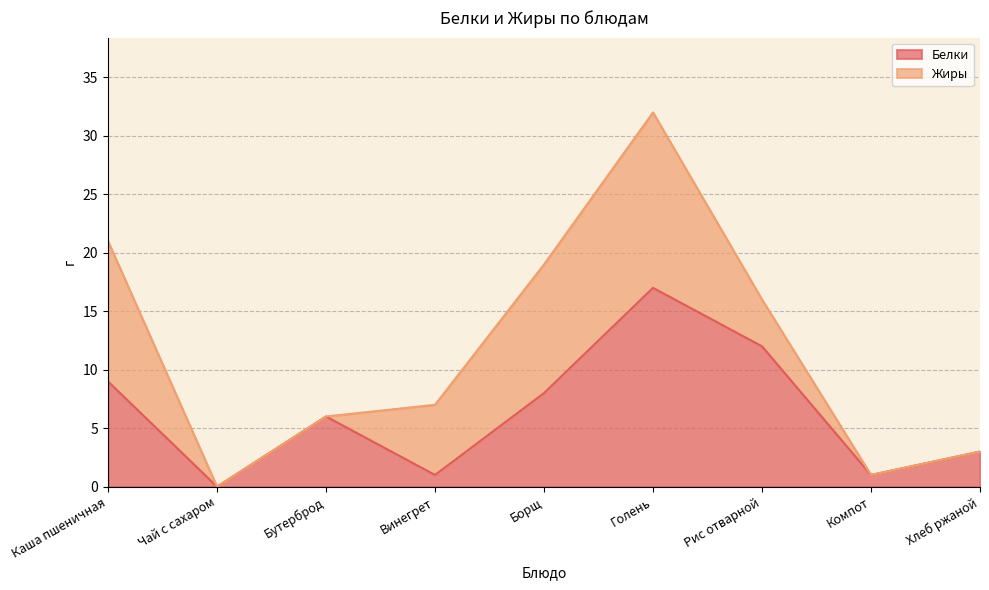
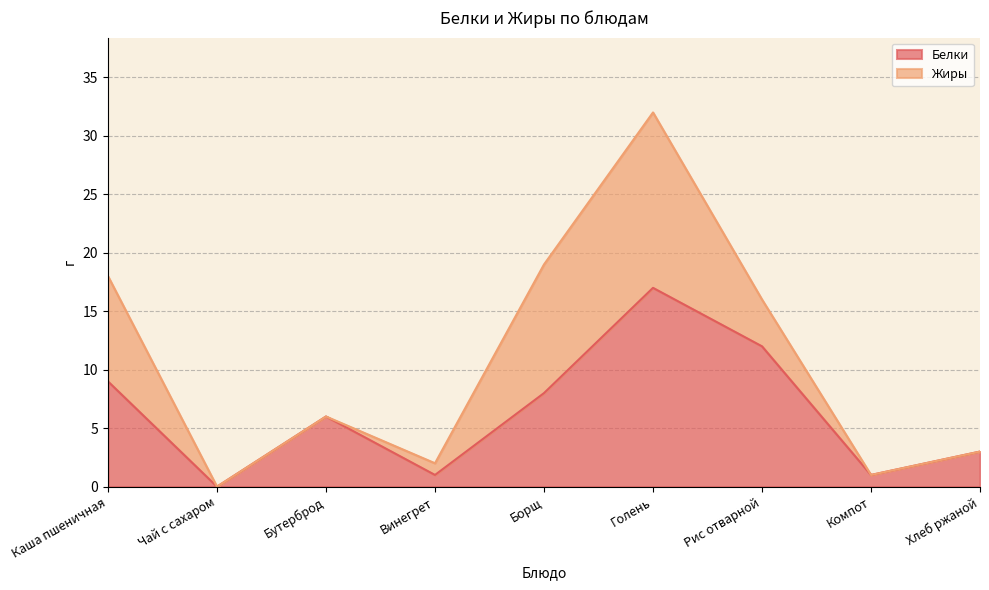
Жиры, Каша пшеничная: 12 -> 9
Жиры, Винегрет: 6 -> 1
